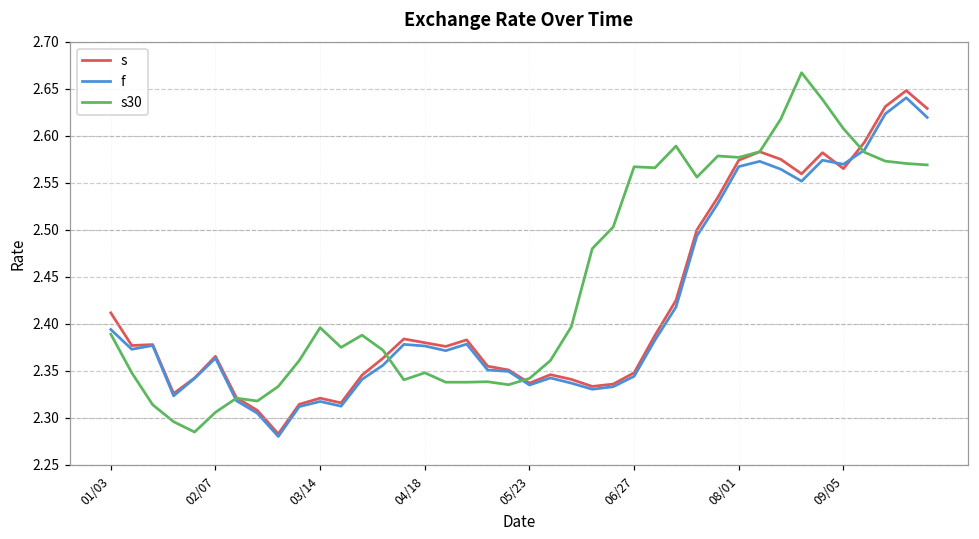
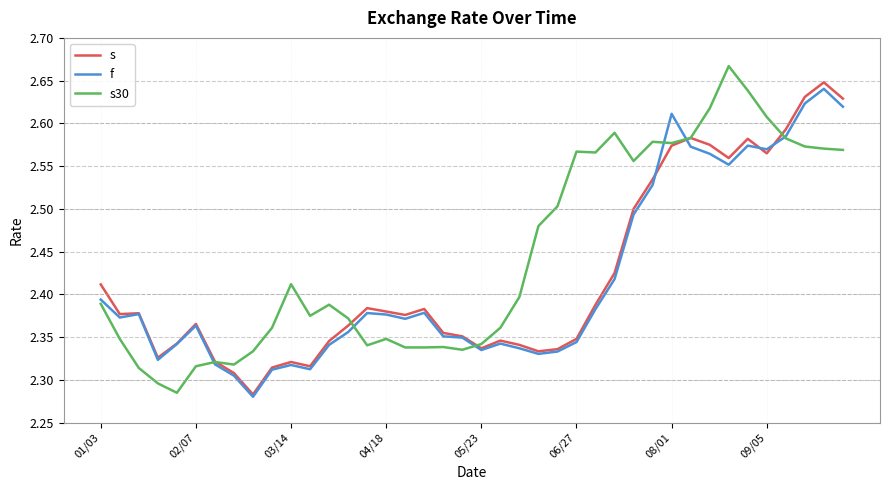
s30, 02/07: 2.31 -> 2.32
s30, 03/14: 2.40 -> 2.41
f, 08/01: 2.57 -> 2.61
